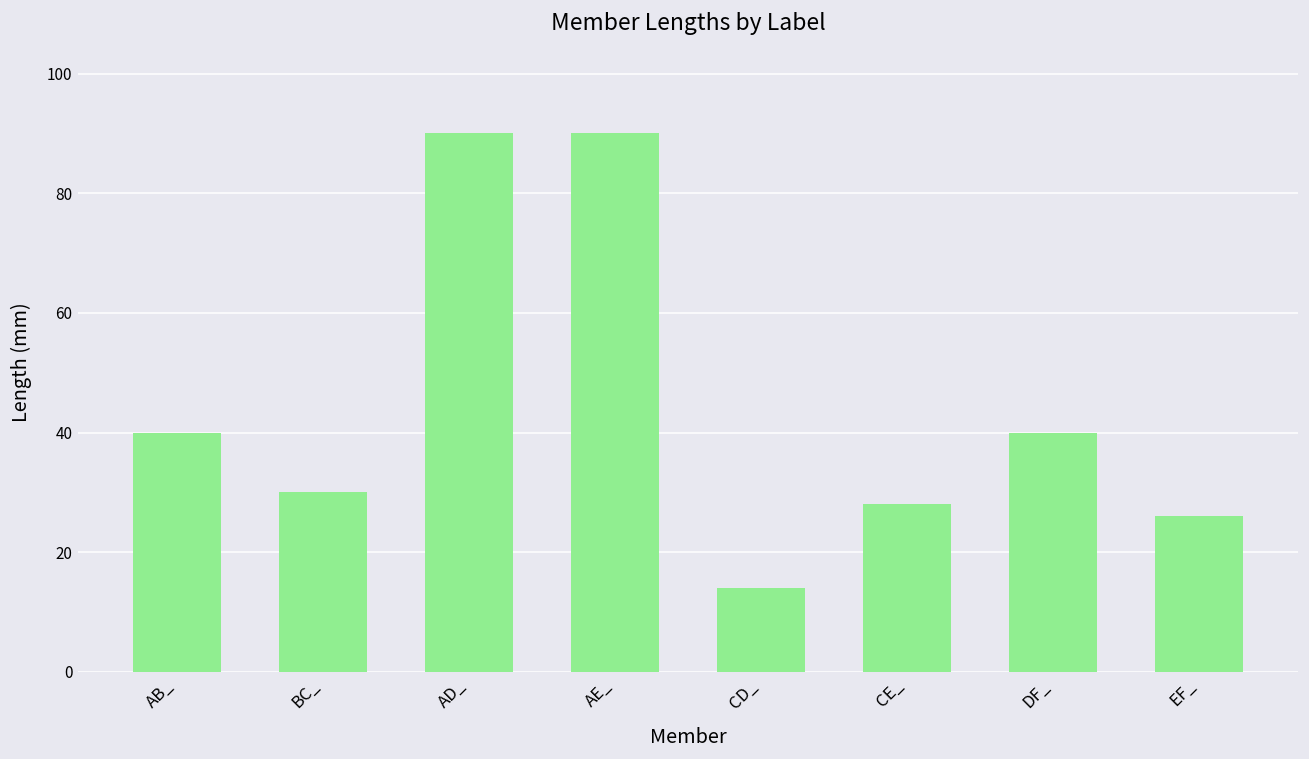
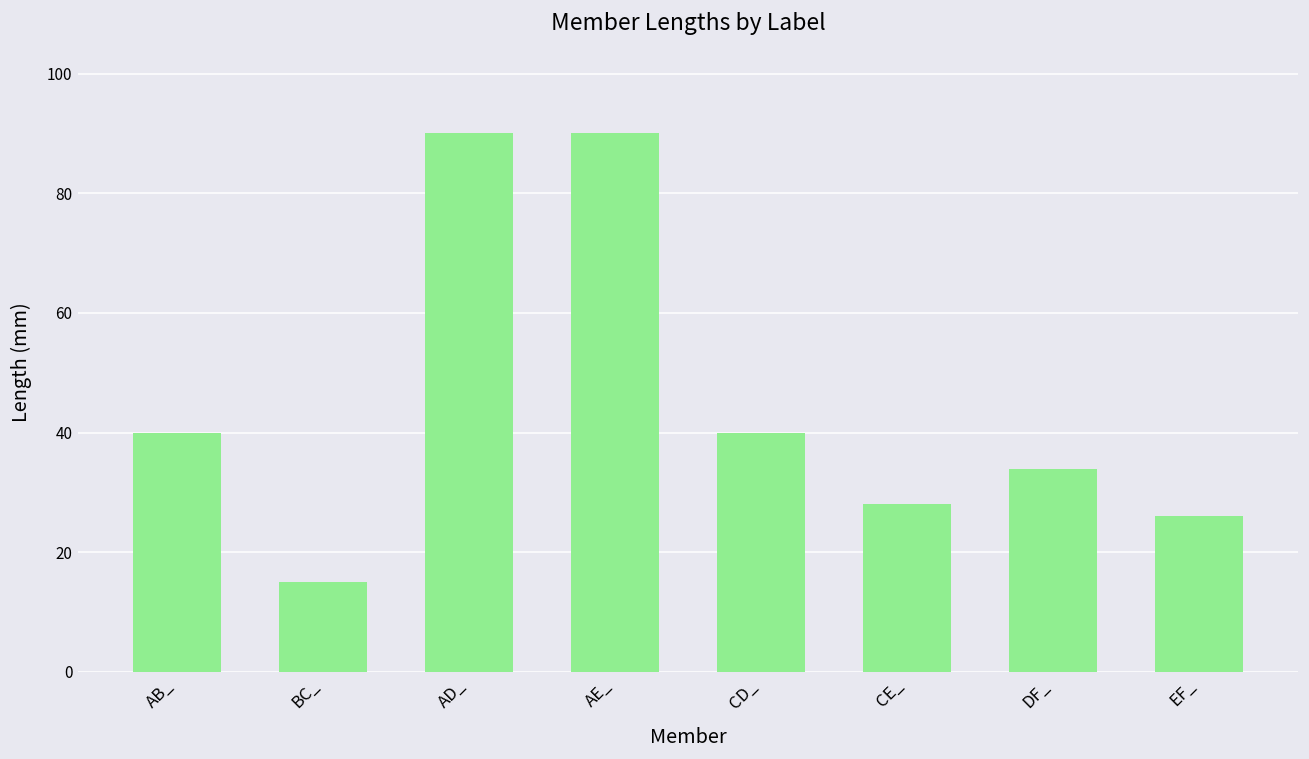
BC_: 30 -> 15
CD_: 14 -> 40
DF_: 40 -> 34
